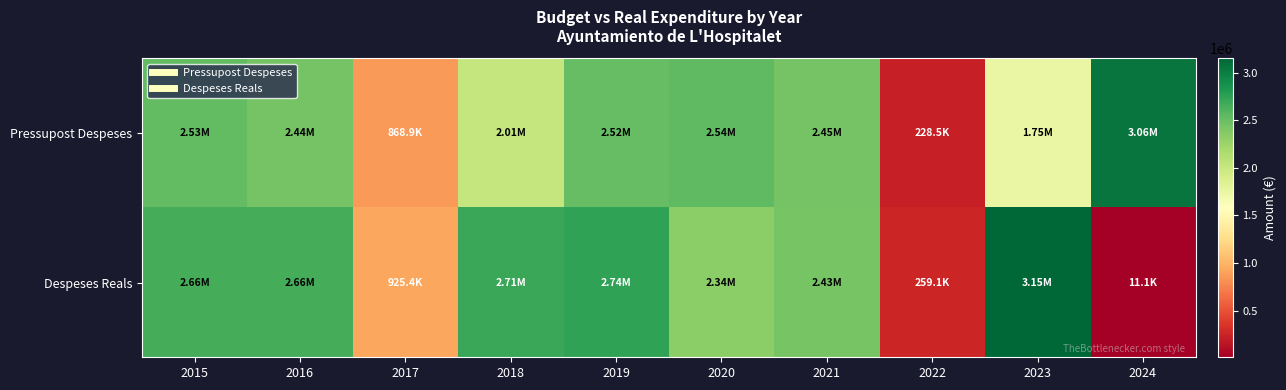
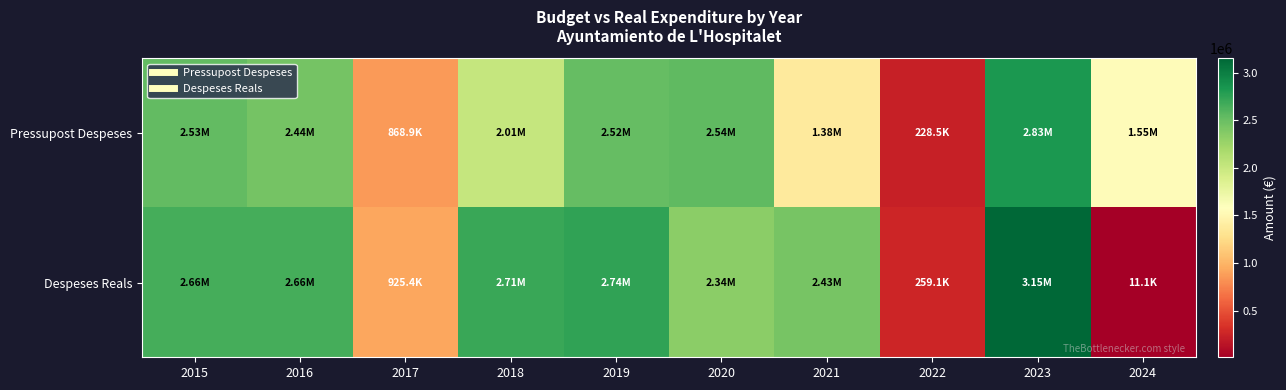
Pressupost Despeses, 2021: 2.45M -> 1.38M
Pressupost Despeses, 2023: 1.75M -> 2.83M
Pressupost Despeses, 2024: 3.06M -> 1.55M
